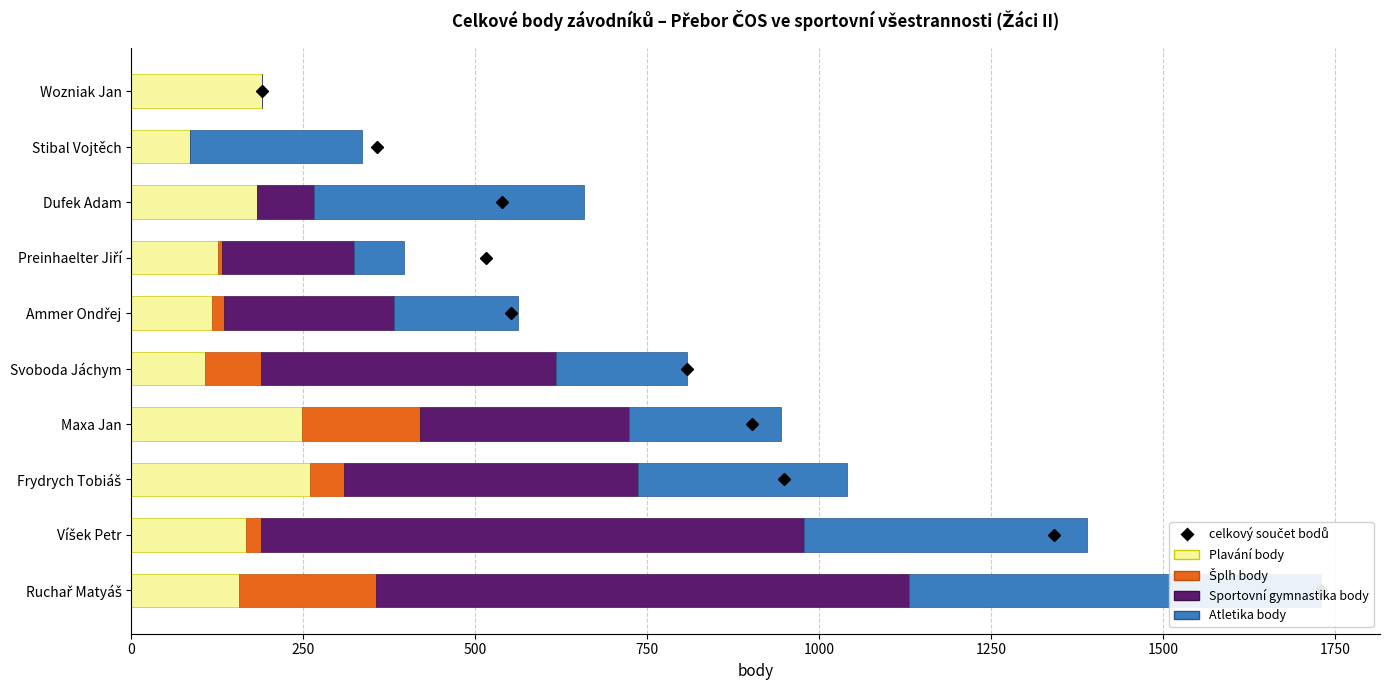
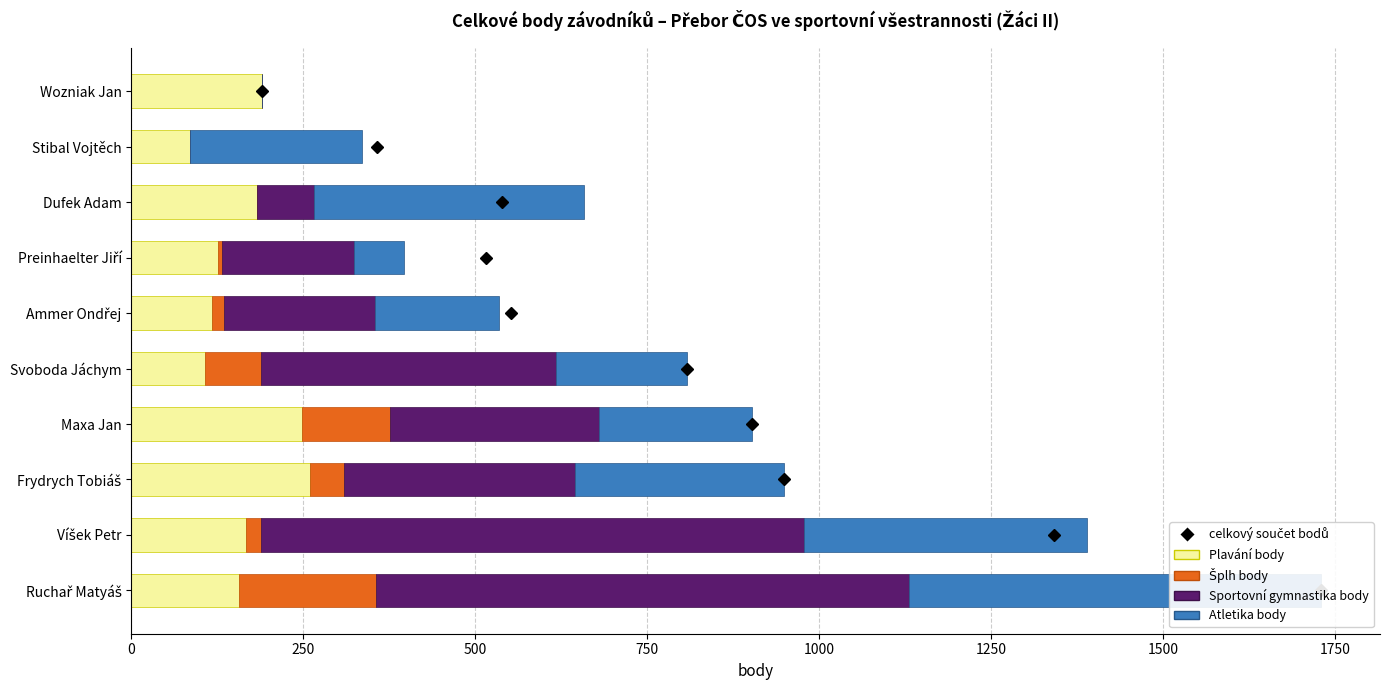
Sportovní gymnastika body, Ammer Ondřej: 250 -> 220
Šplh body, Maxa Jan: 170 -> 130
Sportovní gymnastika body, Frydrych Tobiáš: 430 -> 340
